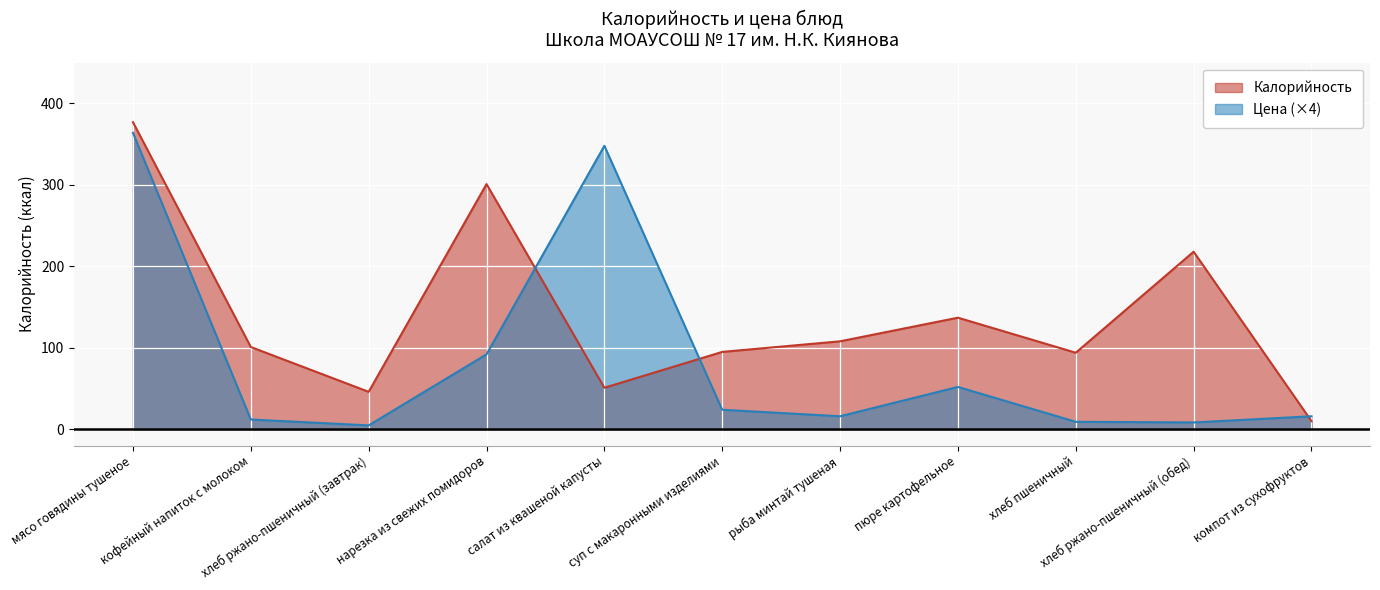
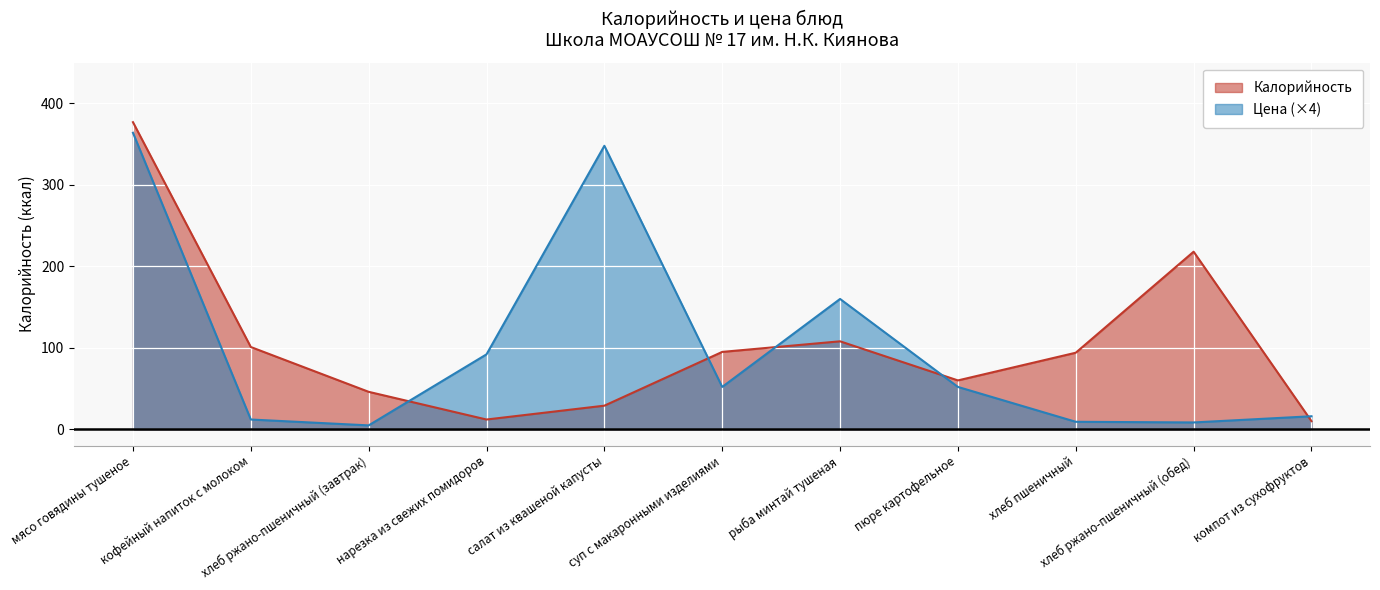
Калорийность, нарезка из свежих помидоров: 300 -> 10
Калорийность, салат из квашеной капусты: 50 -> 30
Цена (×4), суп с макаронными изделиями: 20 -> 50
Цена (×4), рыба минтай тушеная: 20 -> 160
Калорийность, пюре картофельное: 140 -> 60
